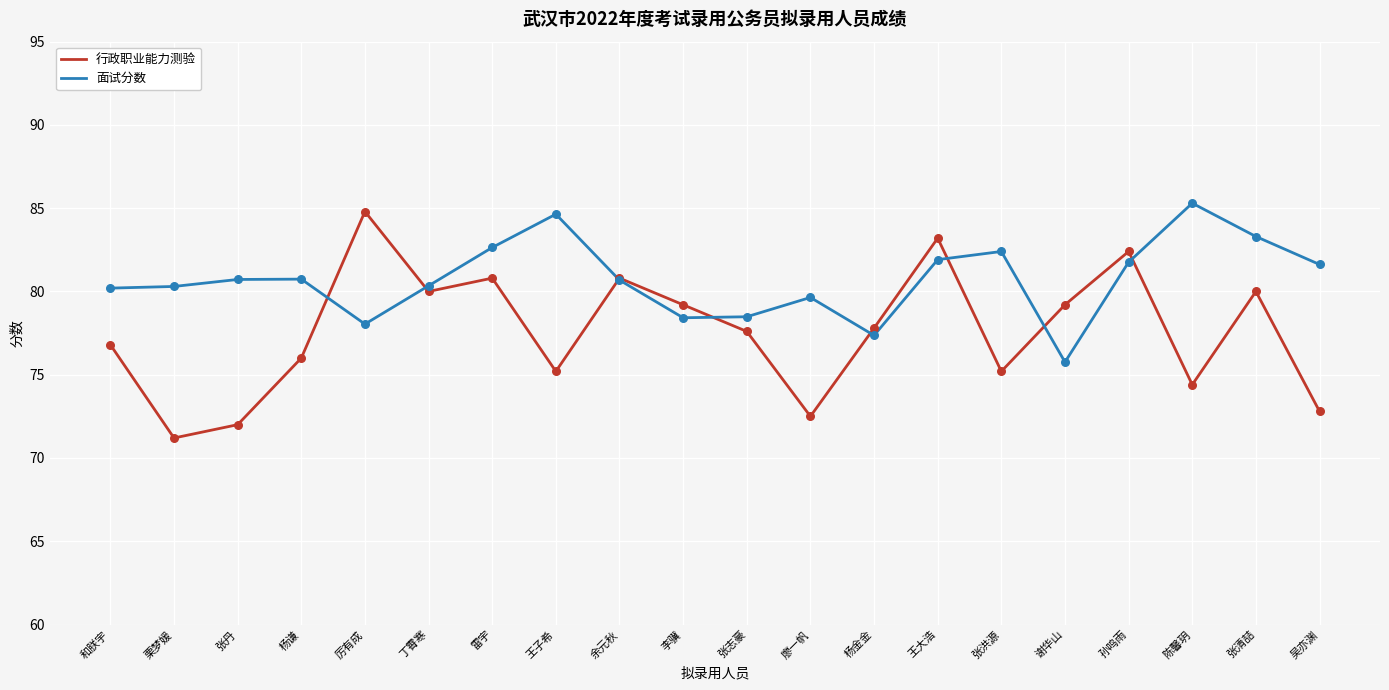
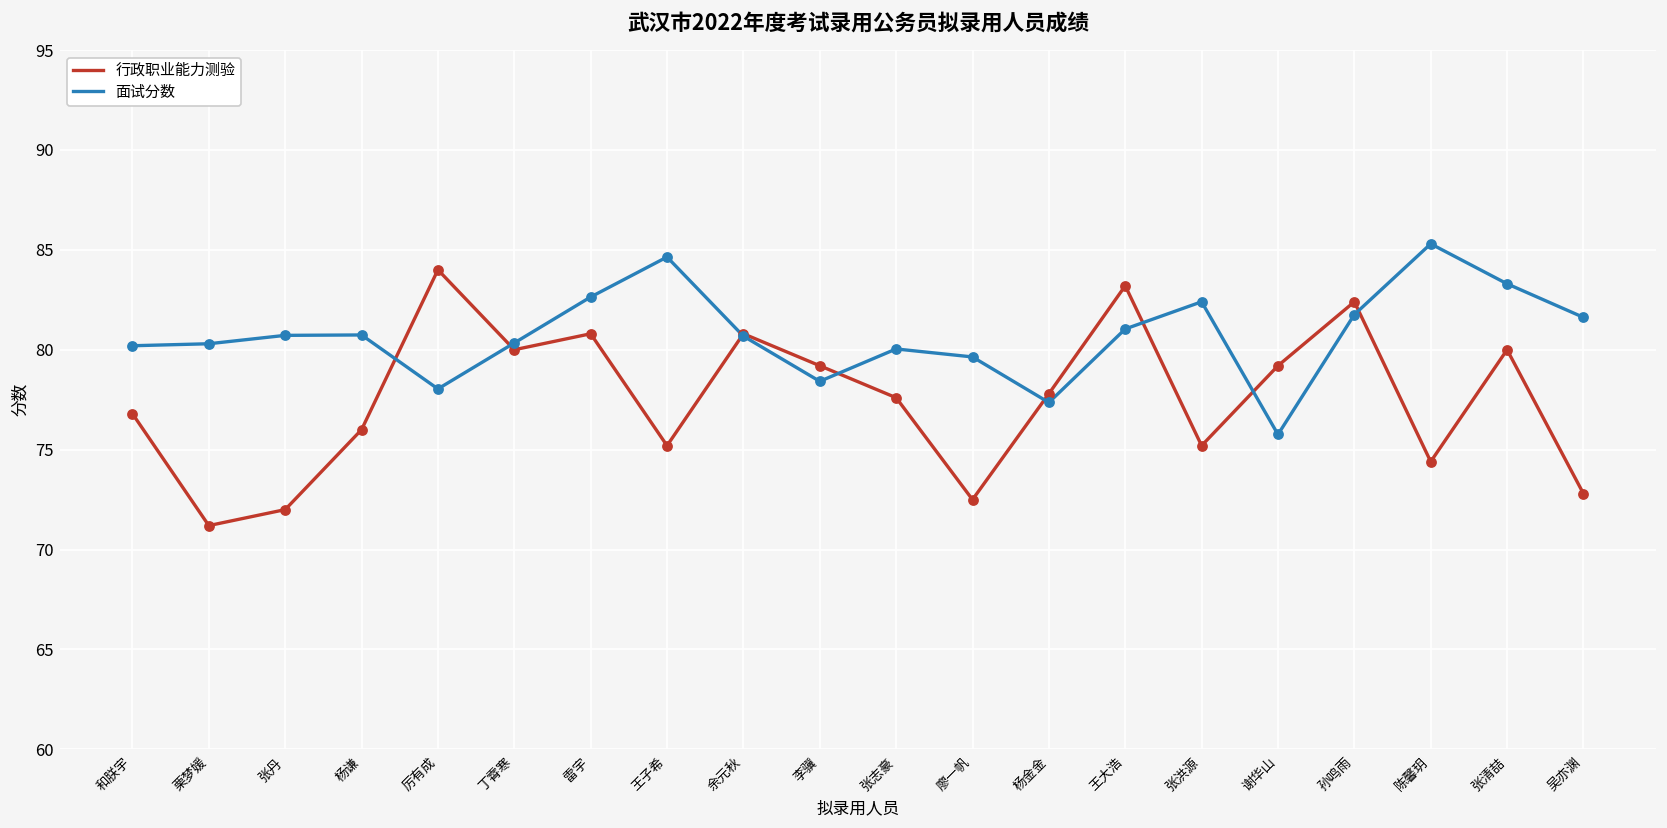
行政职业能力测验, 厉有成: 84.8 -> 84.0
面试分数, 张志豪: 78.5 -> 80.0
面试分数, 王大浩: 81.9 -> 81.0
